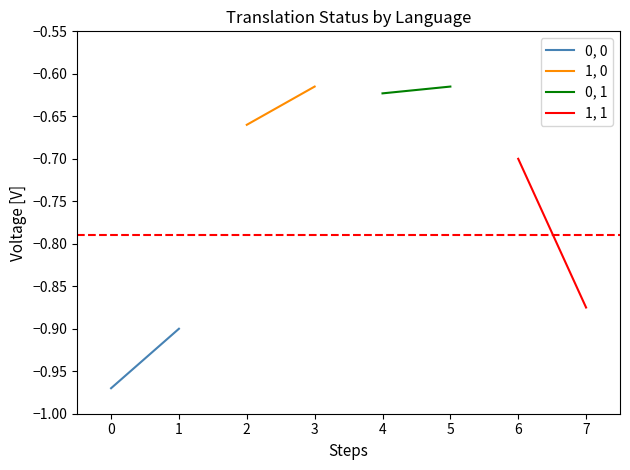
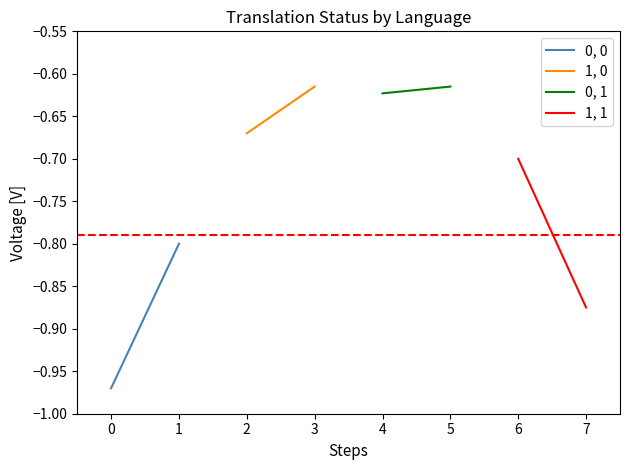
0, 0, 1: -0.9 -> -0.8
1, 0, 2: -0.66 -> -0.67
